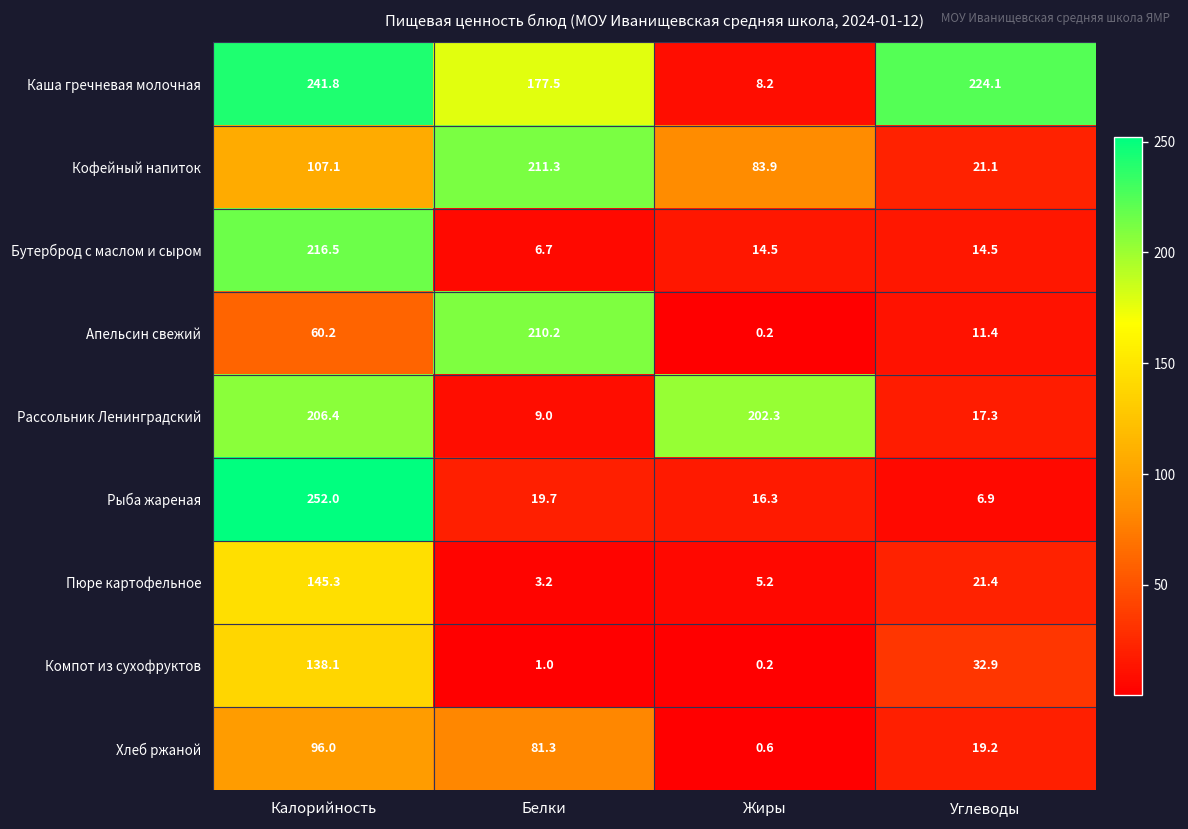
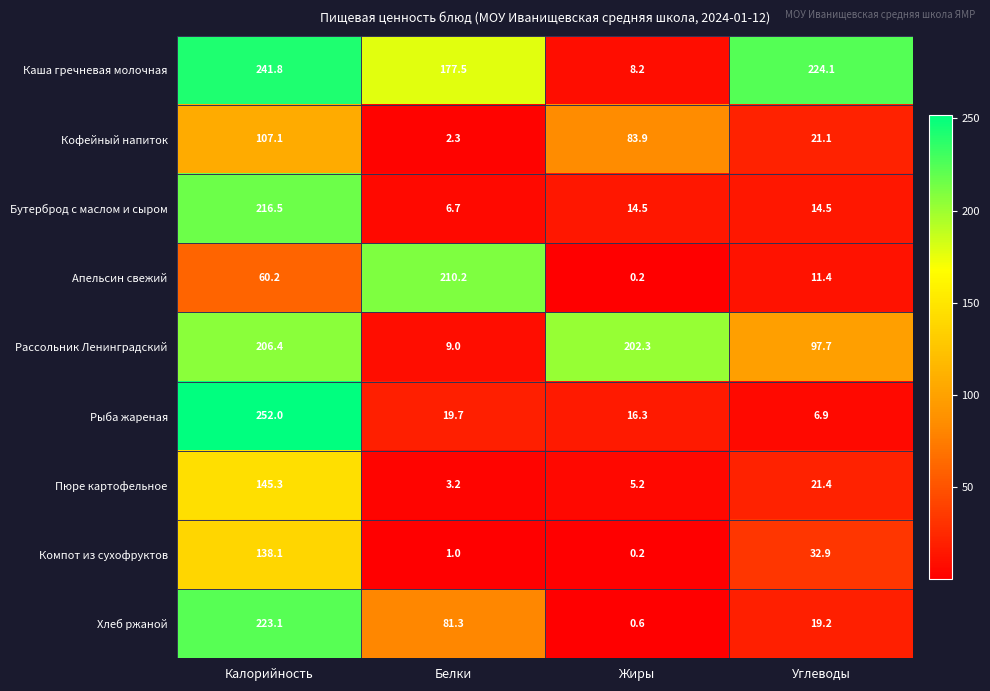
Кофейный напиток, Белки: 211.3 -> 2.3
Рассольник Ленинградский, Углеводы: 17.3 -> 97.7
Хлеб ржаной, Калорийность: 96.0 -> 223.1
